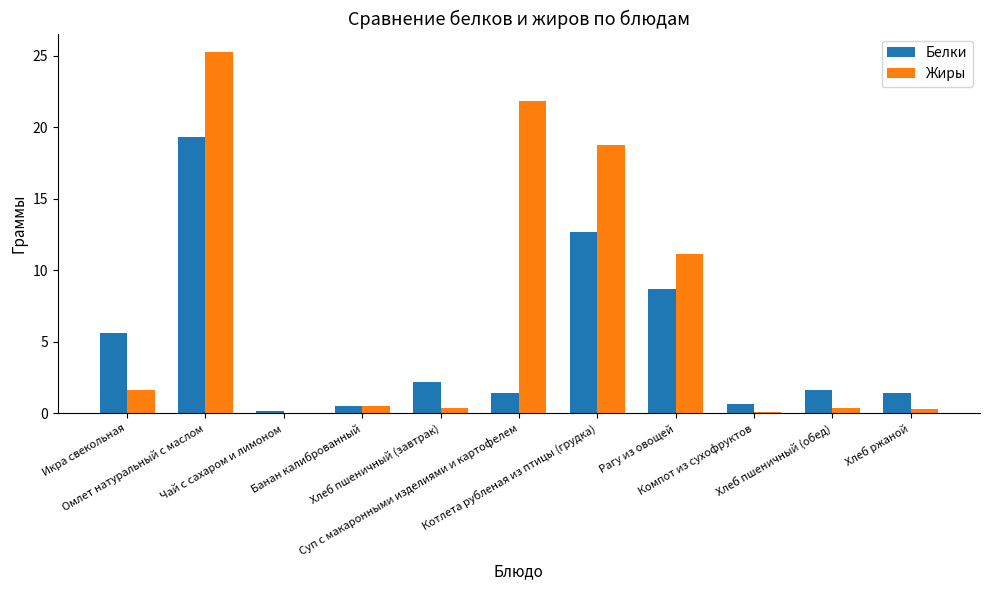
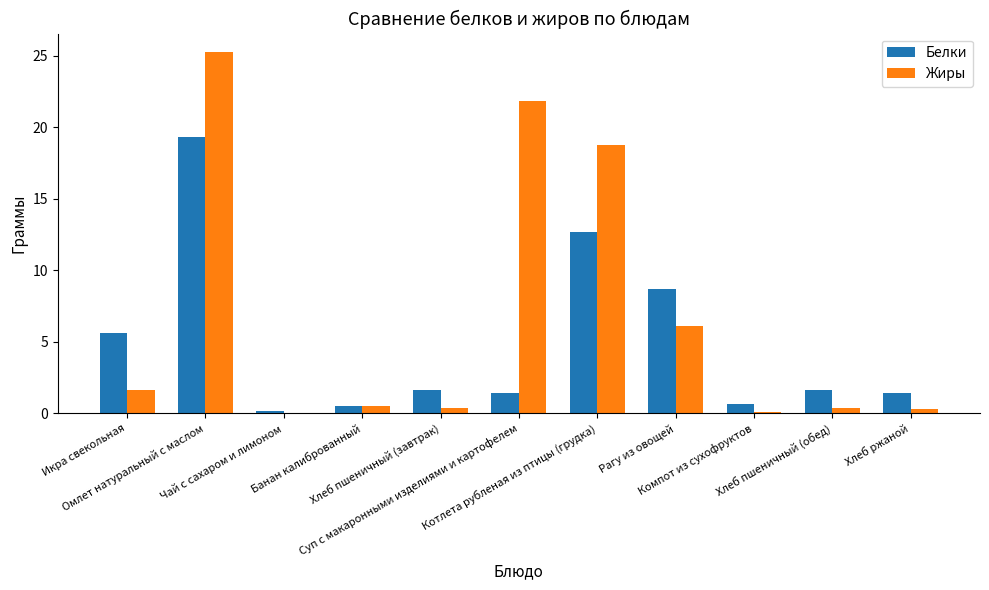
Белки, Хлеб пшеничный (завтрак): 2.2 -> 1.6
Жиры, Рагу из овощей: 11.1 -> 6.1
